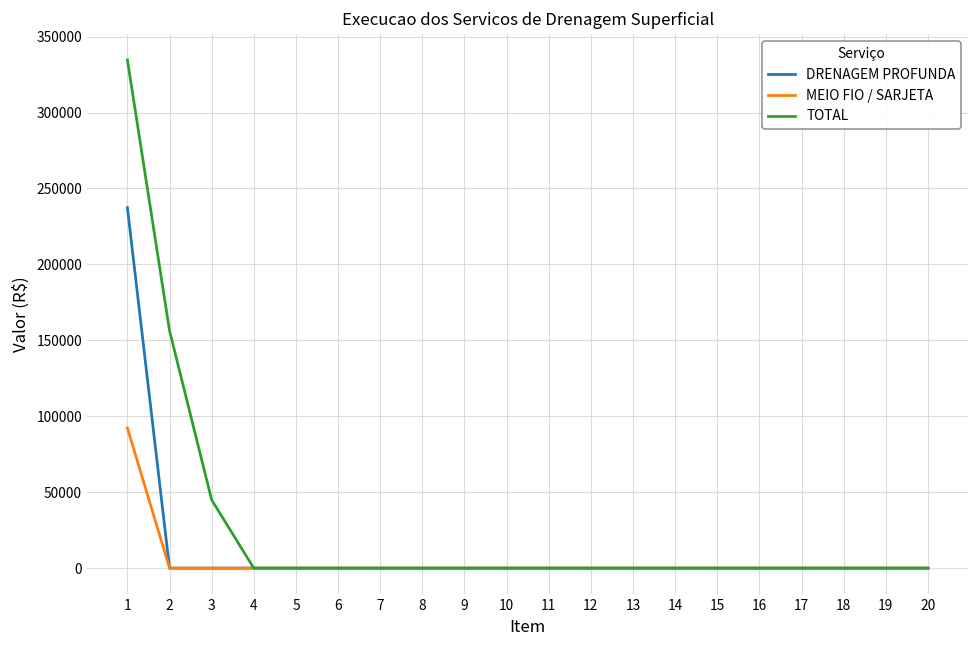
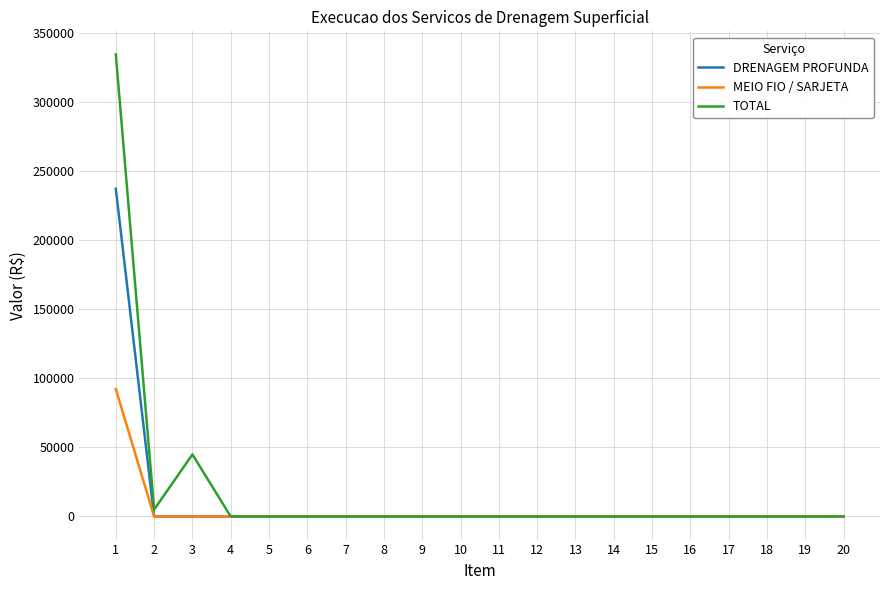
TOTAL, 2: 156000 -> 5000
